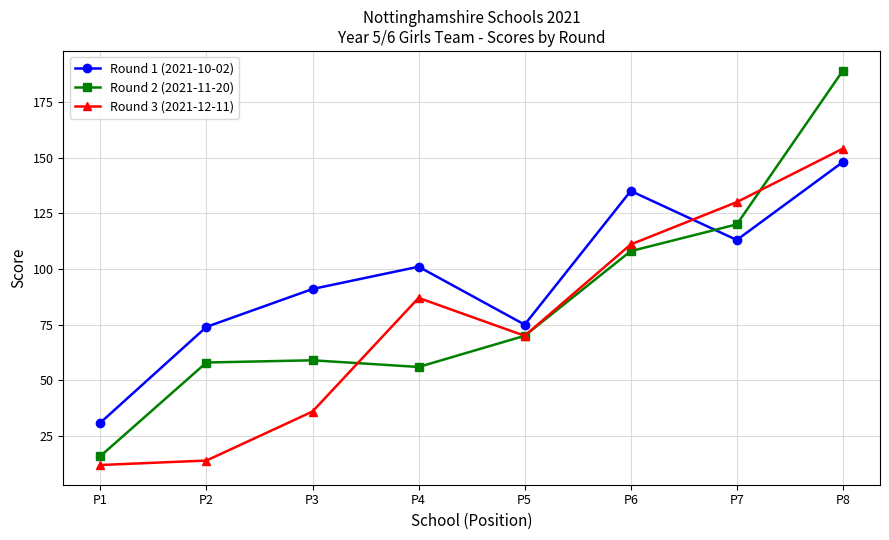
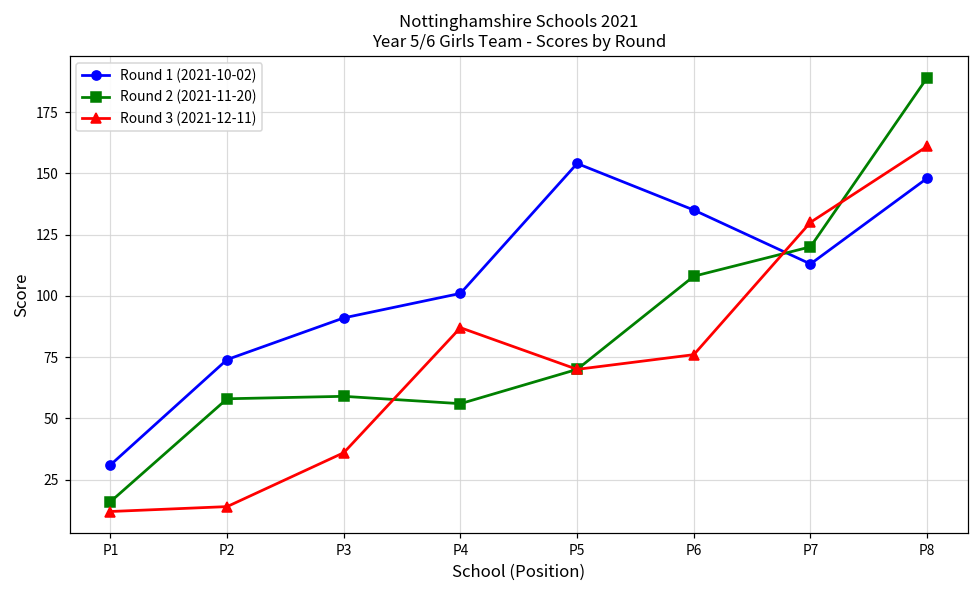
Round 1 (2021-10-02), P5: 75 -> 154
Round 3 (2021-12-11), P6: 111 -> 76
Round 3 (2021-12-11), P8: 154 -> 161
